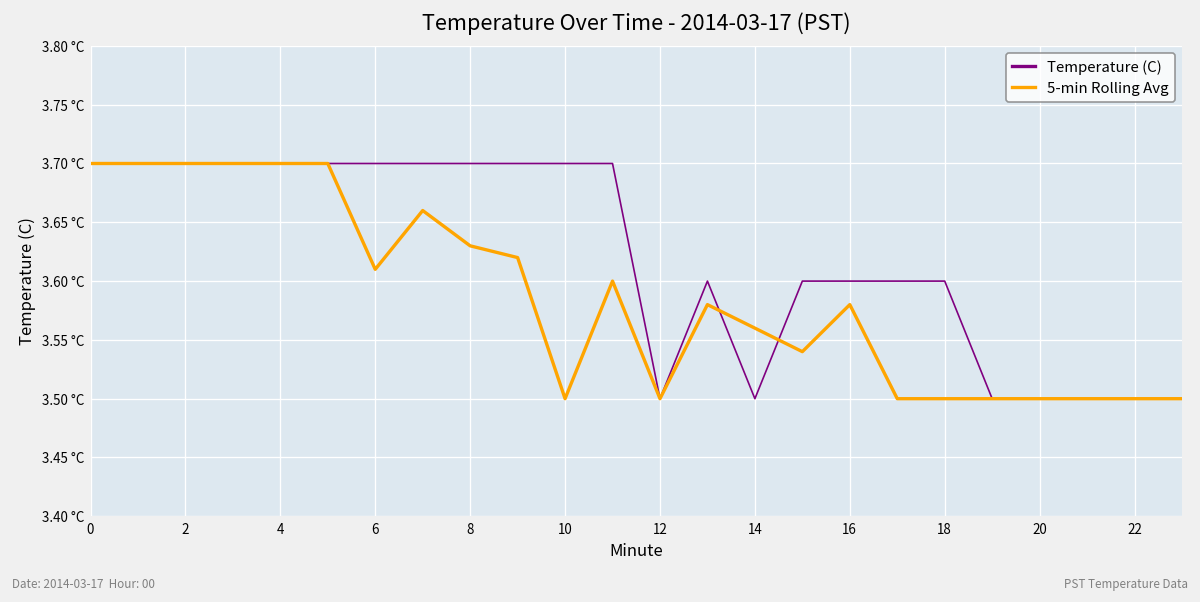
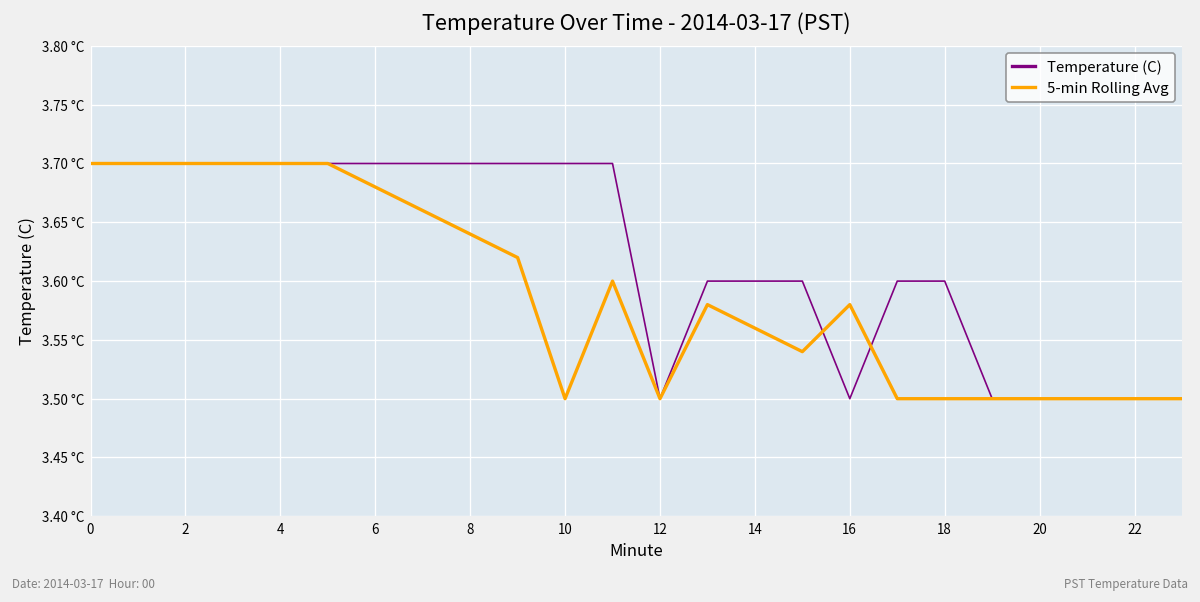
5-min Rolling Avg, 6: 3.61 °C -> 3.68 °C
5-min Rolling Avg, 8: 3.63 °C -> 3.64 °C
Temperature (C), 14: 3.5 °C -> 3.6 °C
Temperature (C), 16: 3.6 °C -> 3.5 °C
